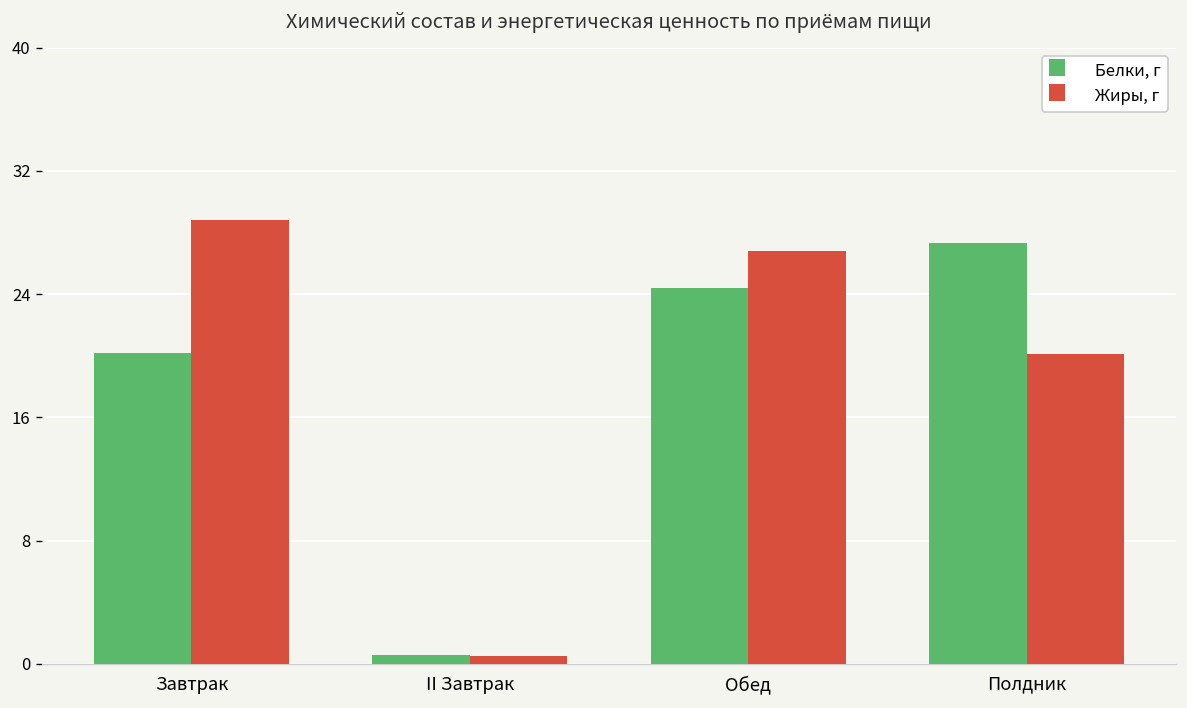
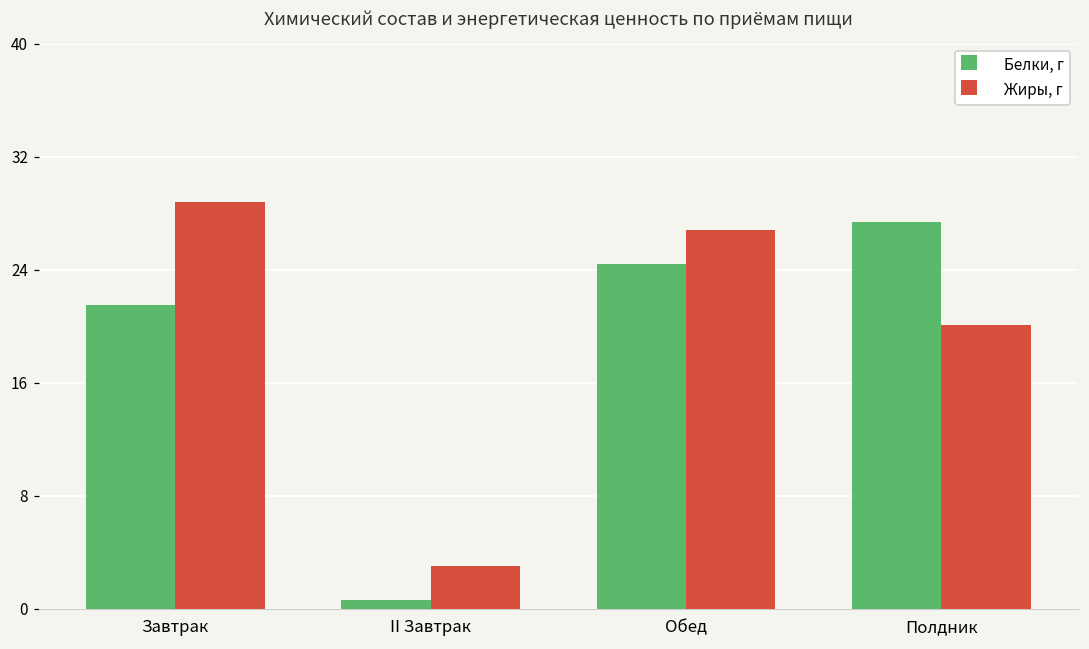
Белки, г, Завтрак: 20.2 -> 21.5
Жиры, г, II Завтрак: 0.5 -> 3.0
